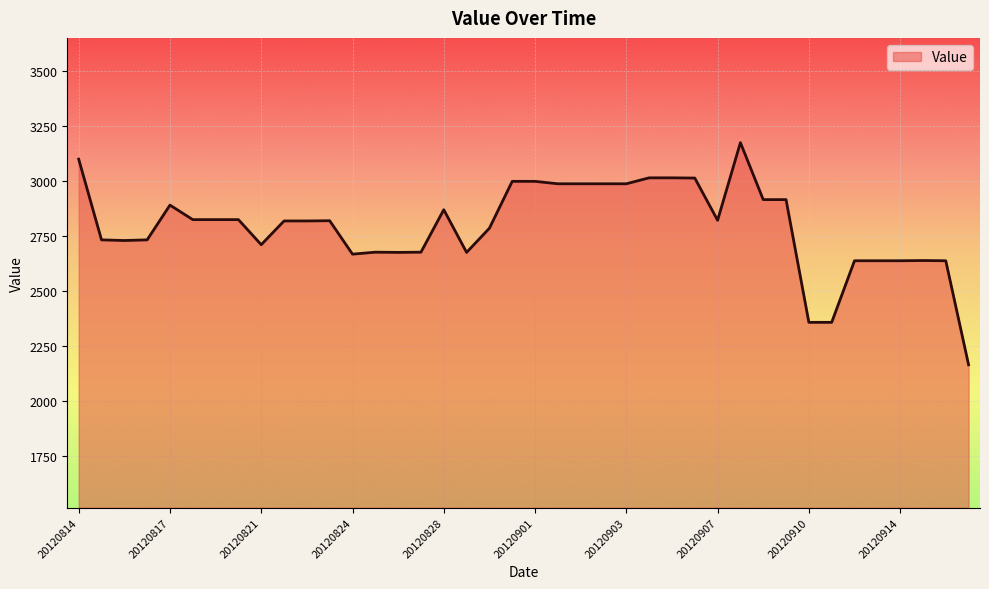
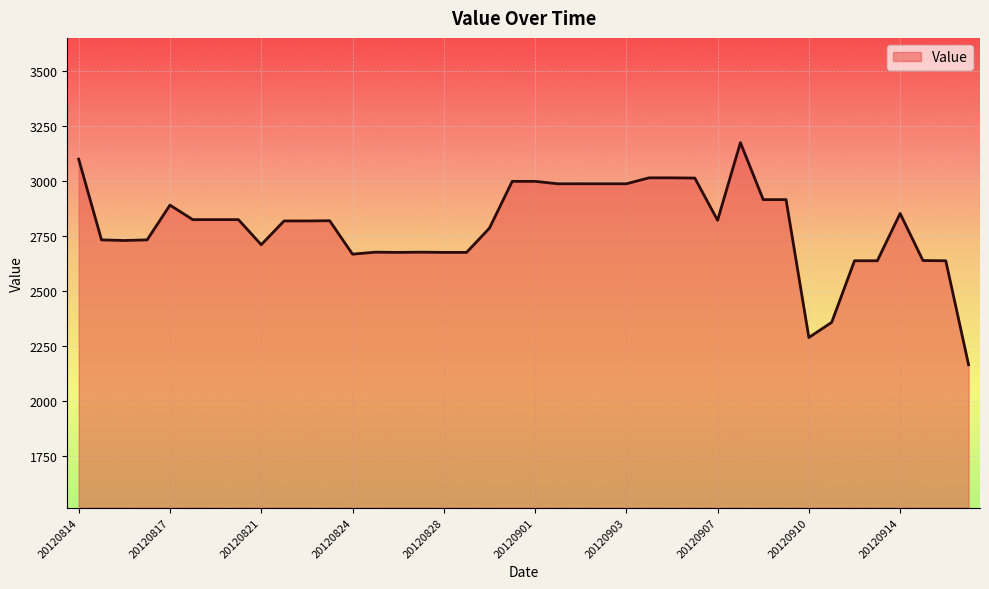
20120828: 2870 -> 2680
20120910: 2360 -> 2290
20120914: 2640 -> 2850
